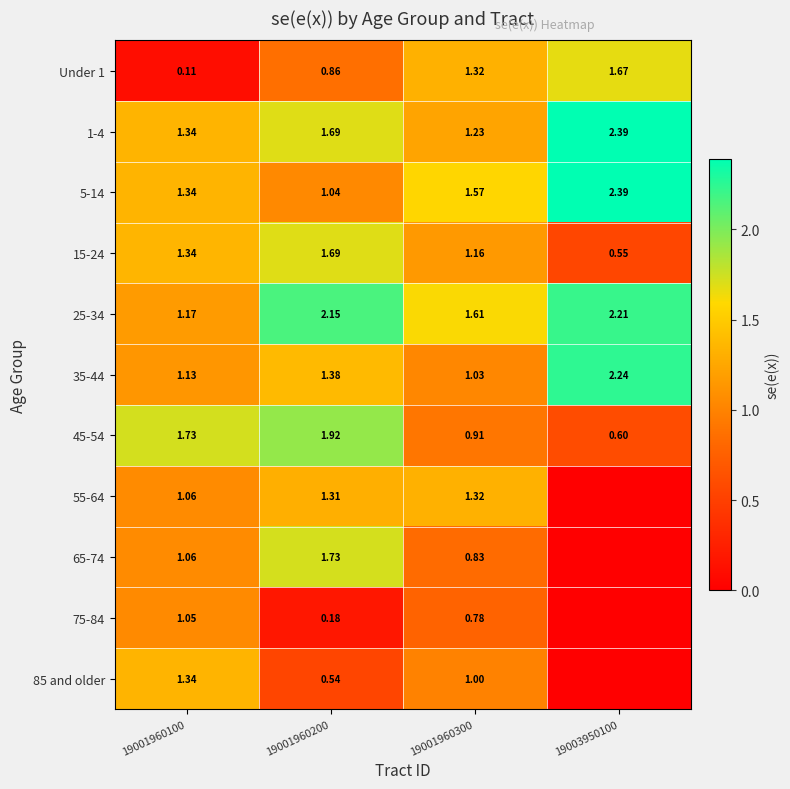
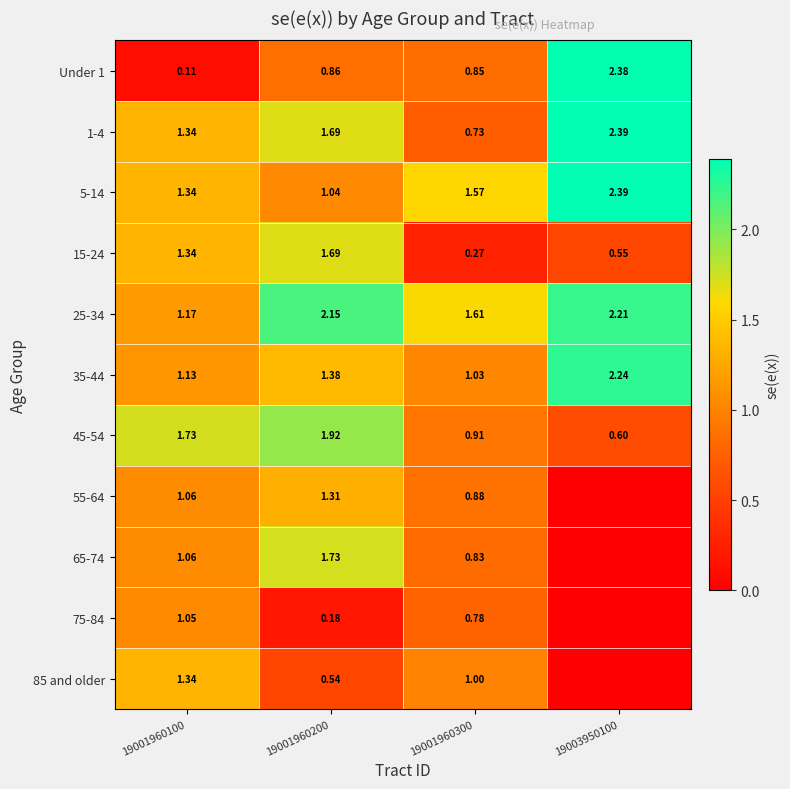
Under 1, 19001960300: 1.32 -> 0.85
Under 1, 19003950100: 1.67 -> 2.38
1-4, 19001960300: 1.23 -> 0.73
15-24, 19001960300: 1.16 -> 0.27
55-64, 19001960300: 1.32 -> 0.88
